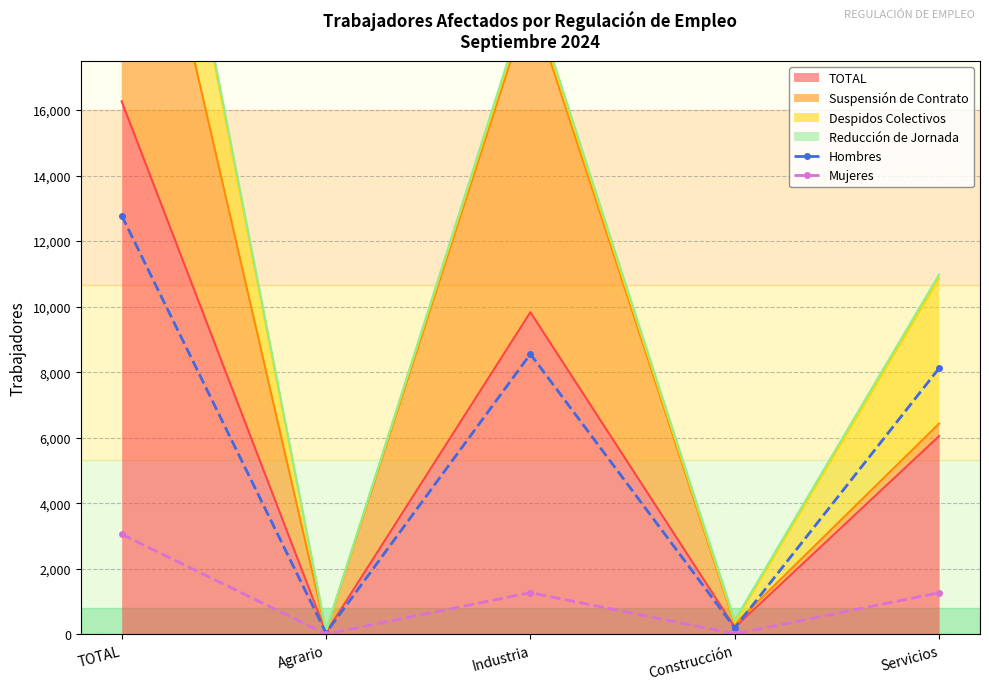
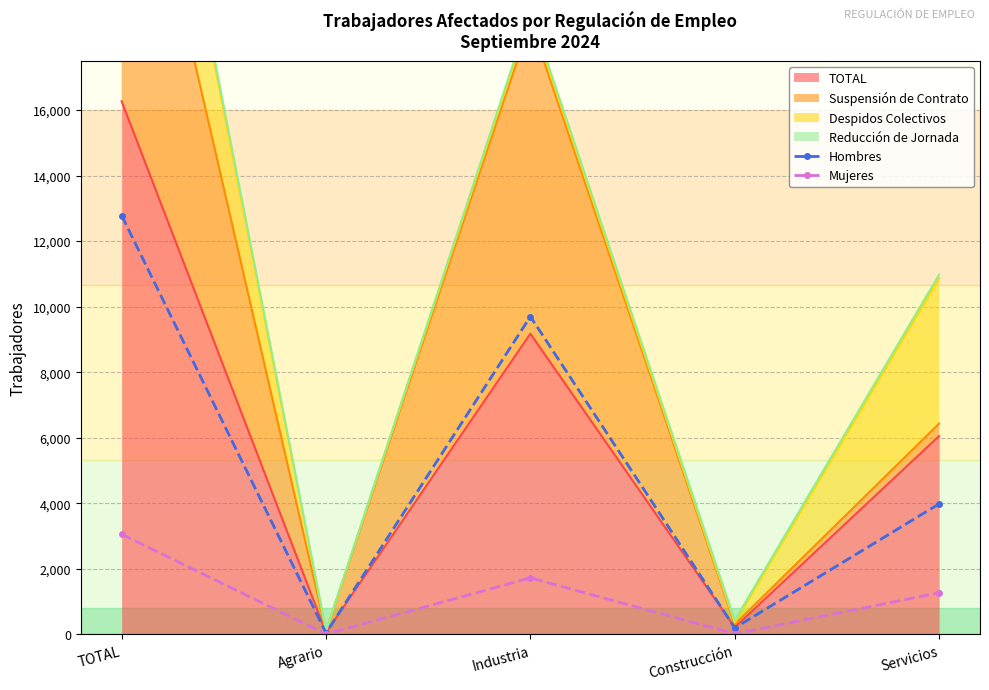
TOTAL, Industria: 9,800 -> 9,200
Hombres, Industria: 8,600 -> 9,700
Mujeres, Industria: 1,300 -> 1,700
Hombres, Servicios: 8,100 -> 4,000
